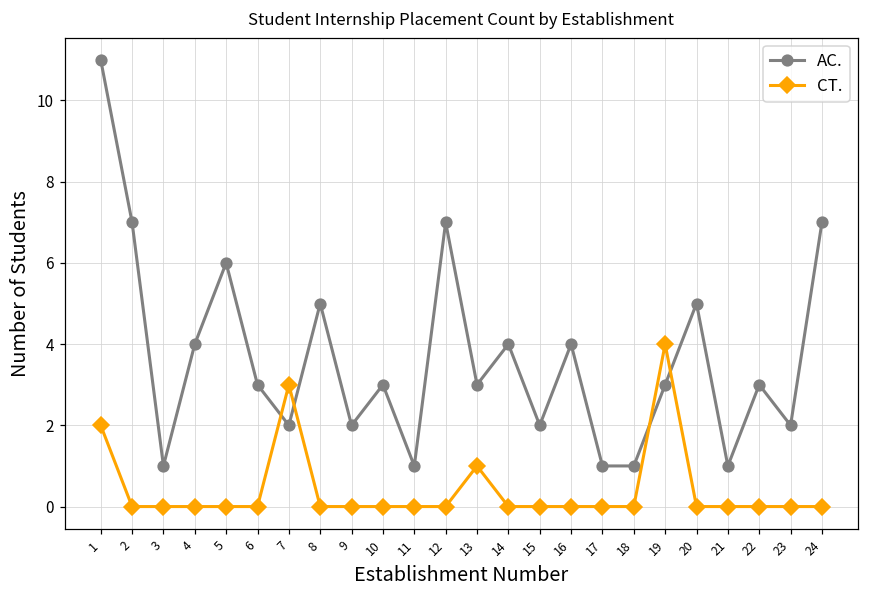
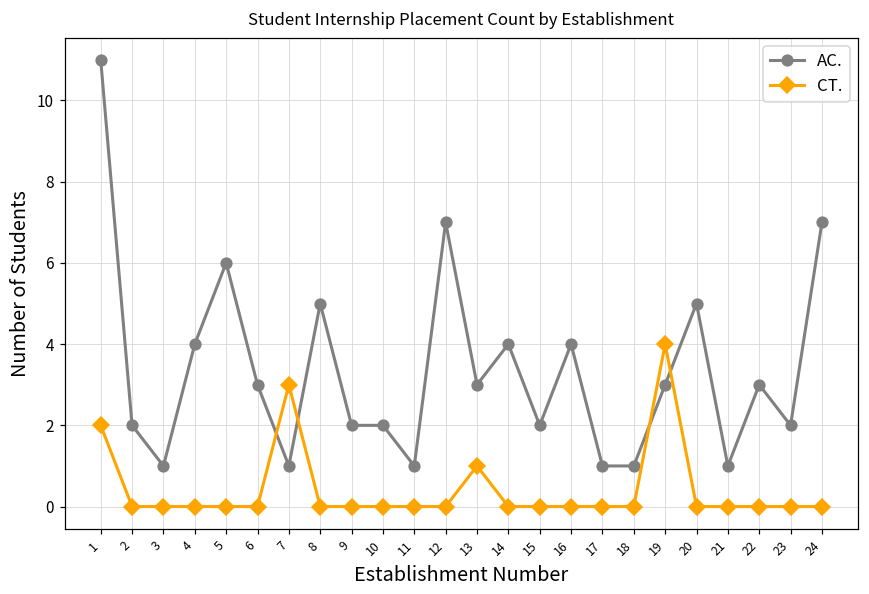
AC., 2: 7 -> 2
AC., 7: 2 -> 1
AC., 10: 3 -> 2
